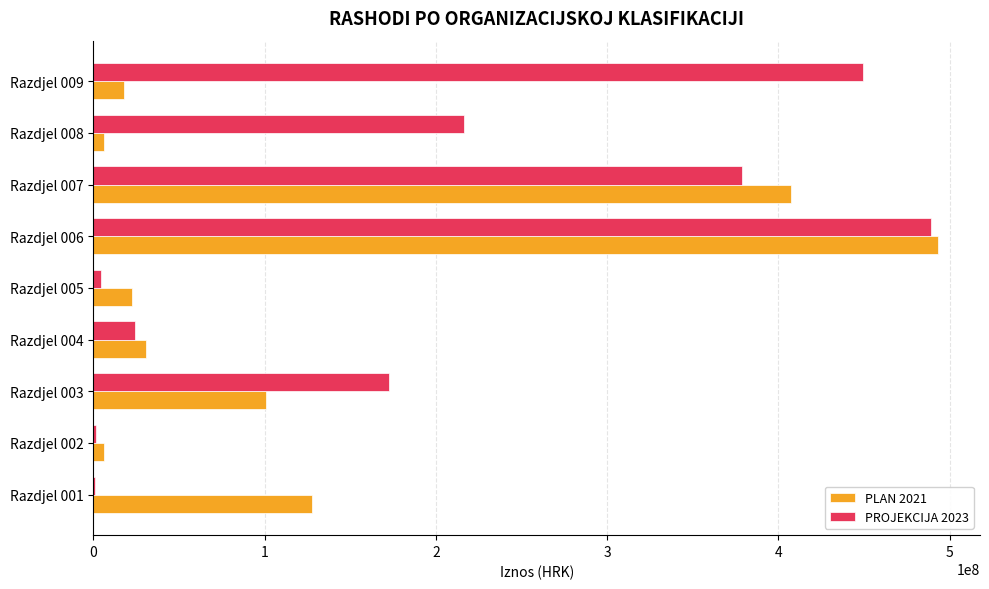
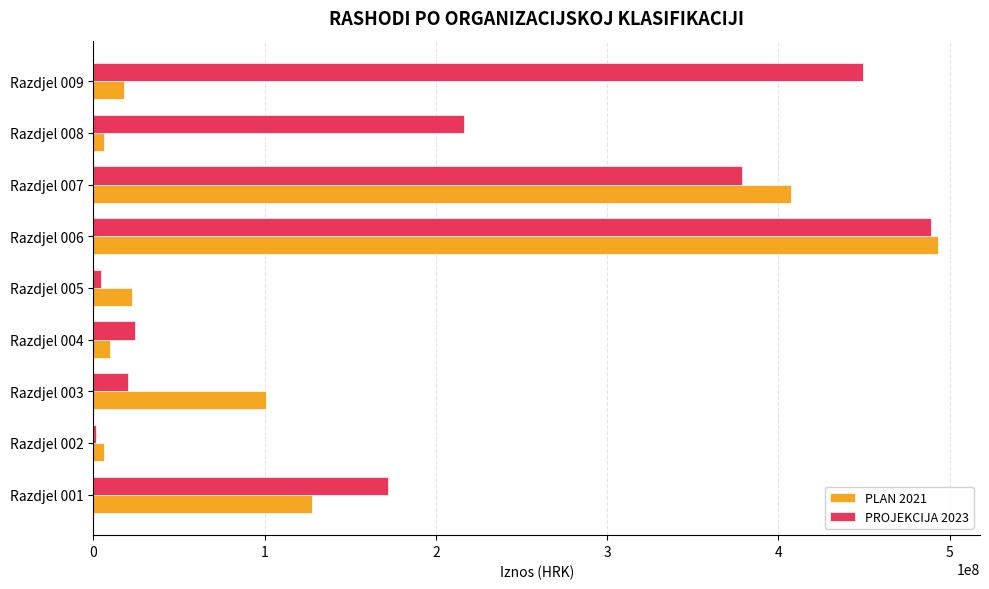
PLAN 2021, Razdjel 004: 31000000 -> 10000000
PROJEKCIJA 2023, Razdjel 003: 173000000 -> 20000000
PROJEKCIJA 2023, Razdjel 001: 1000000 -> 172000000
